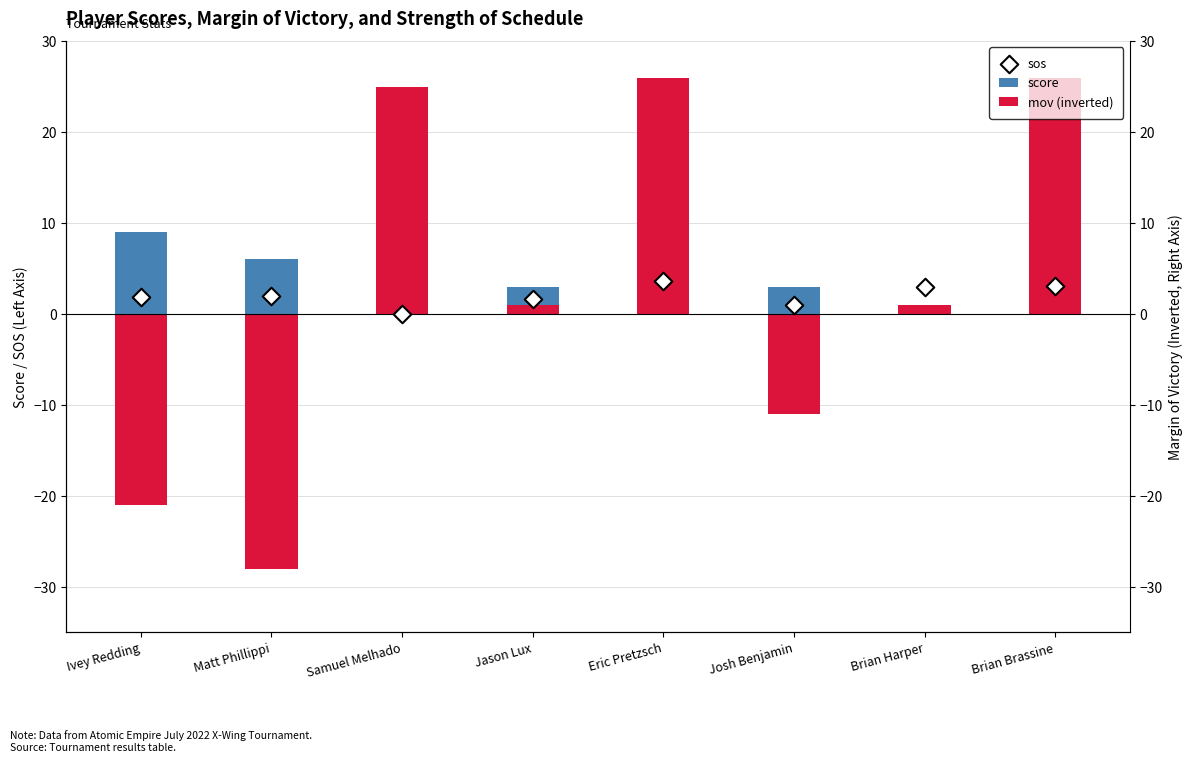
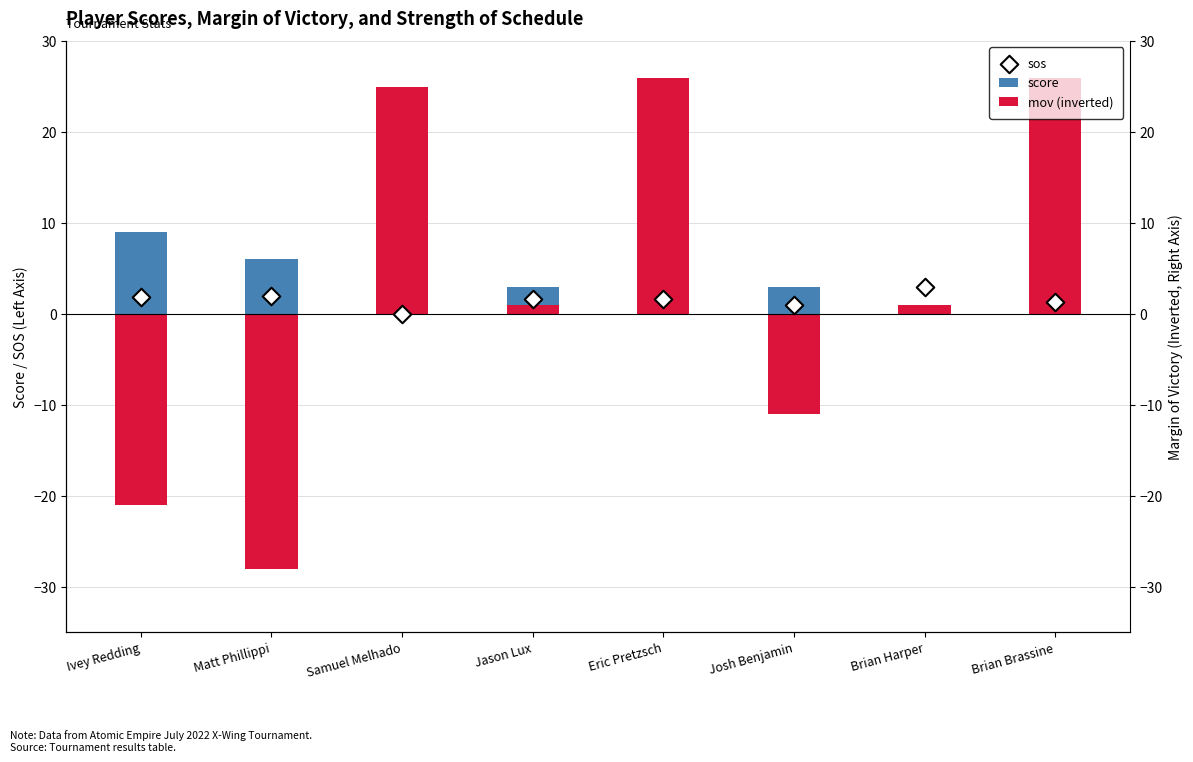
sos, Eric Pretzsch: 4 -> 2
sos, Brian Brassine: 3 -> 1
